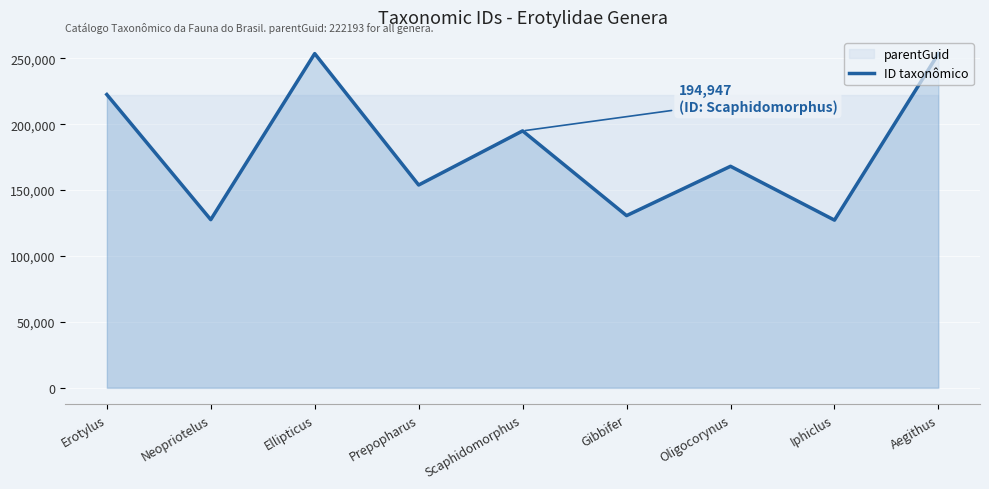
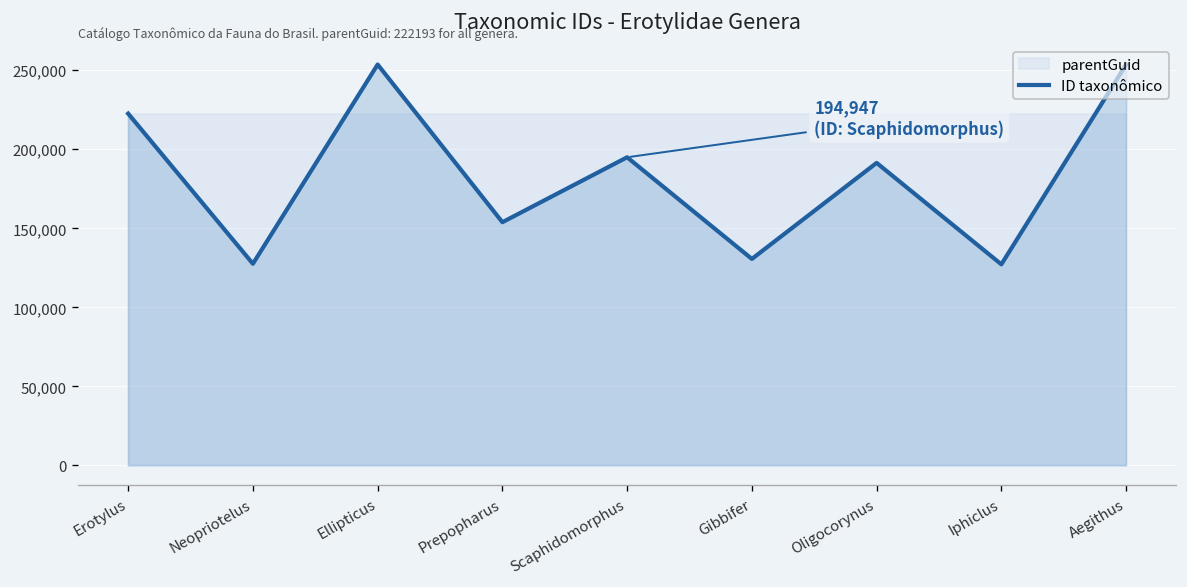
ID taxonômico, Oligocorynus: 168,000 -> 191,000
